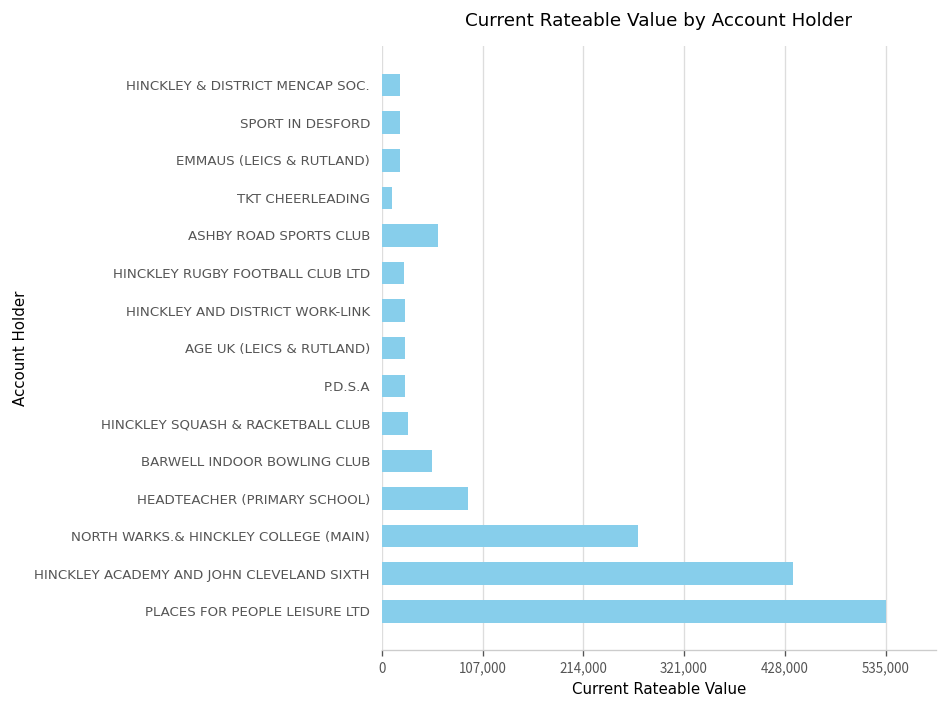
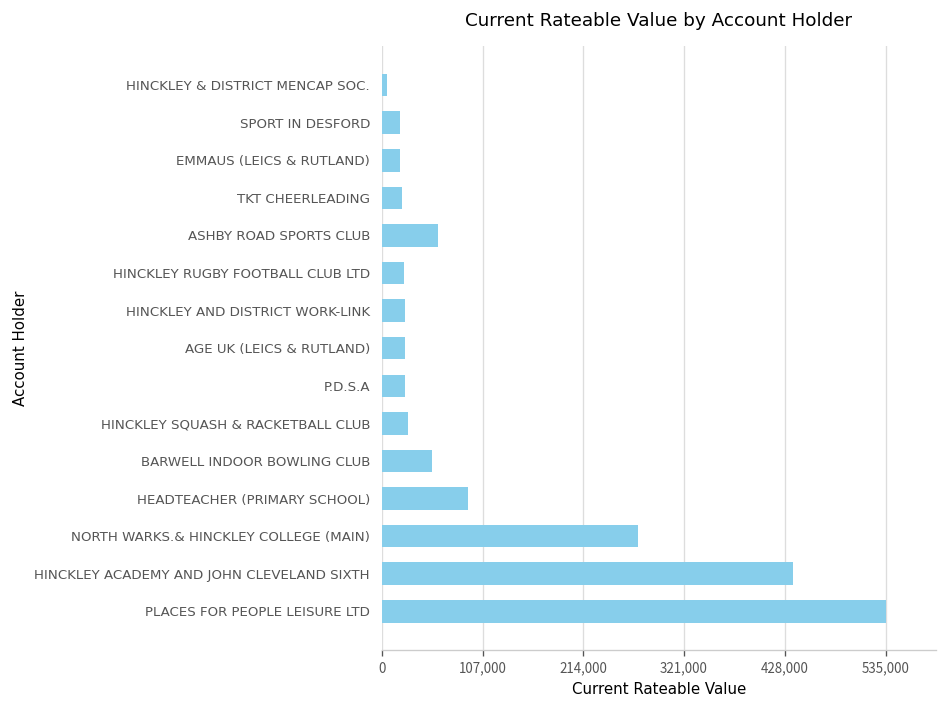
HINCKLEY & DISTRICT MENCAP SOC.: 20,000 -> 10,000
TKT CHEERLEADING: 10,000 -> 20,000
